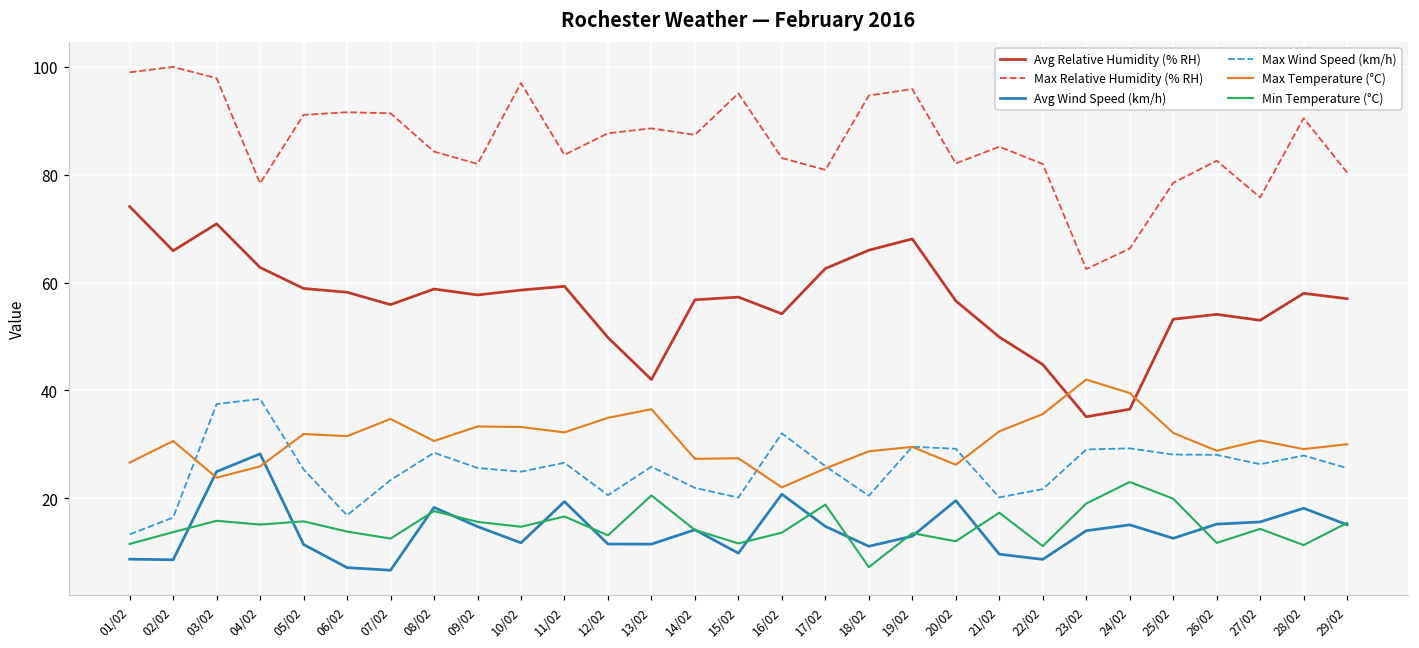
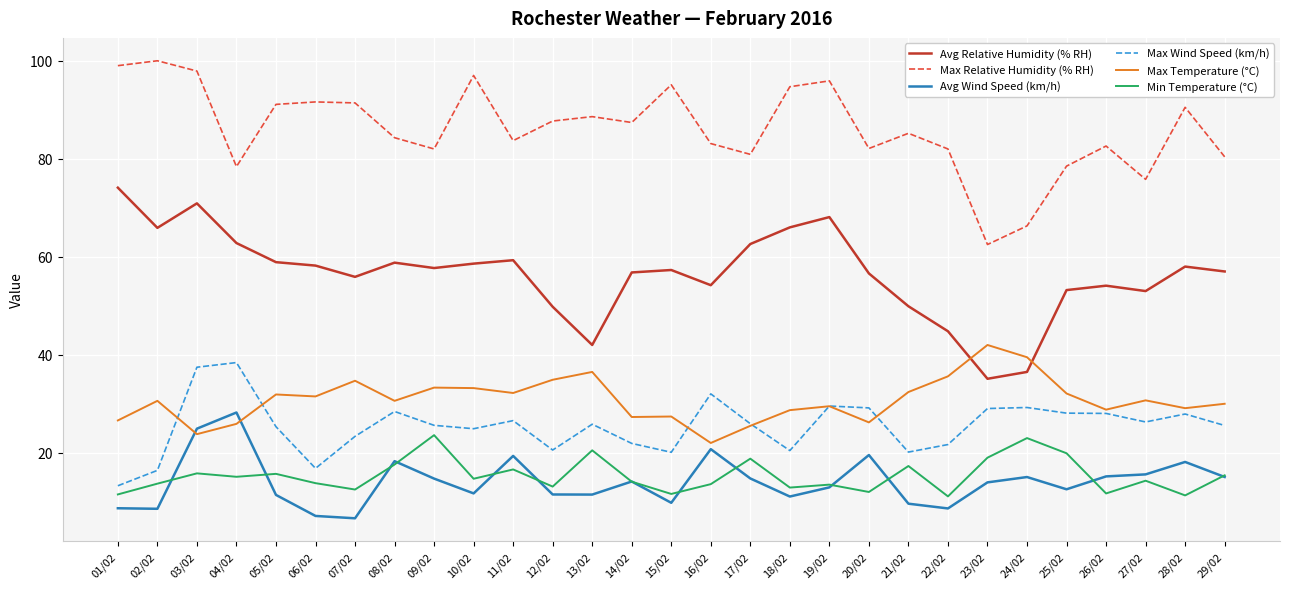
Min Temperature (°C), 09/02: 16 -> 24
Min Temperature (°C), 18/02: 7 -> 13
